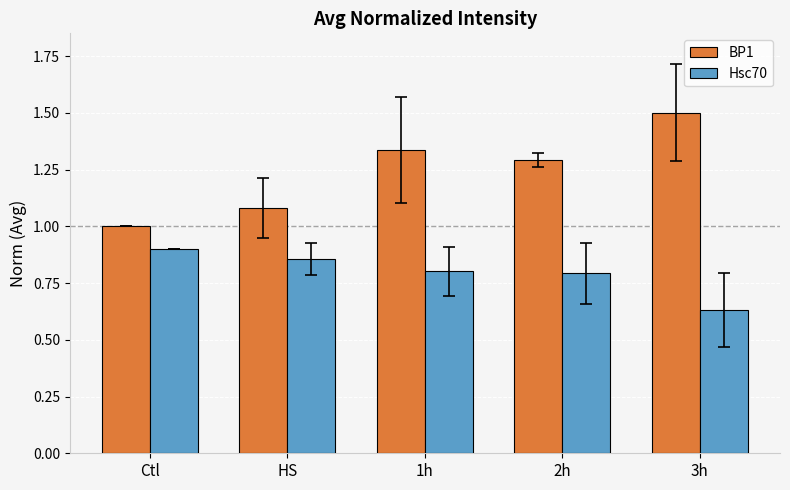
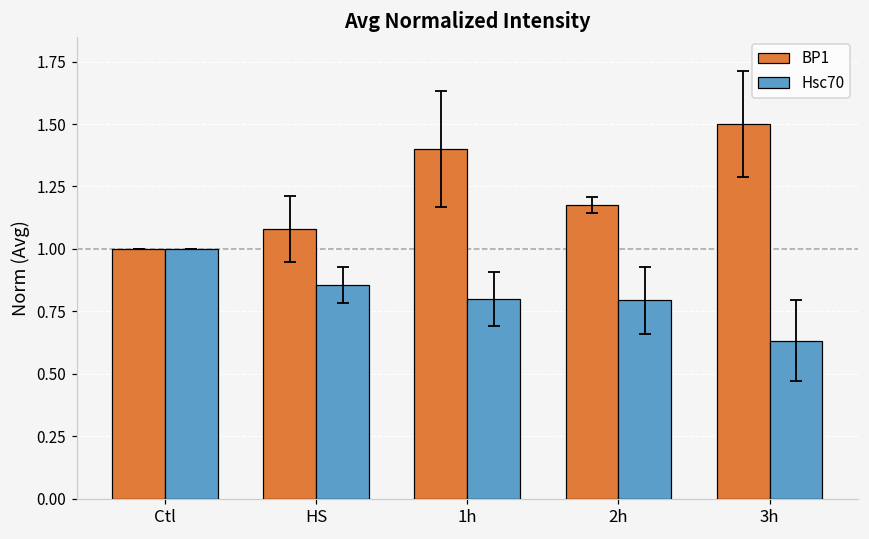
Hsc70, Ctl: 0.9 -> 1.0
BP1, 1h: 1.34 -> 1.40
BP1, 2h: 1.29 -> 1.18
